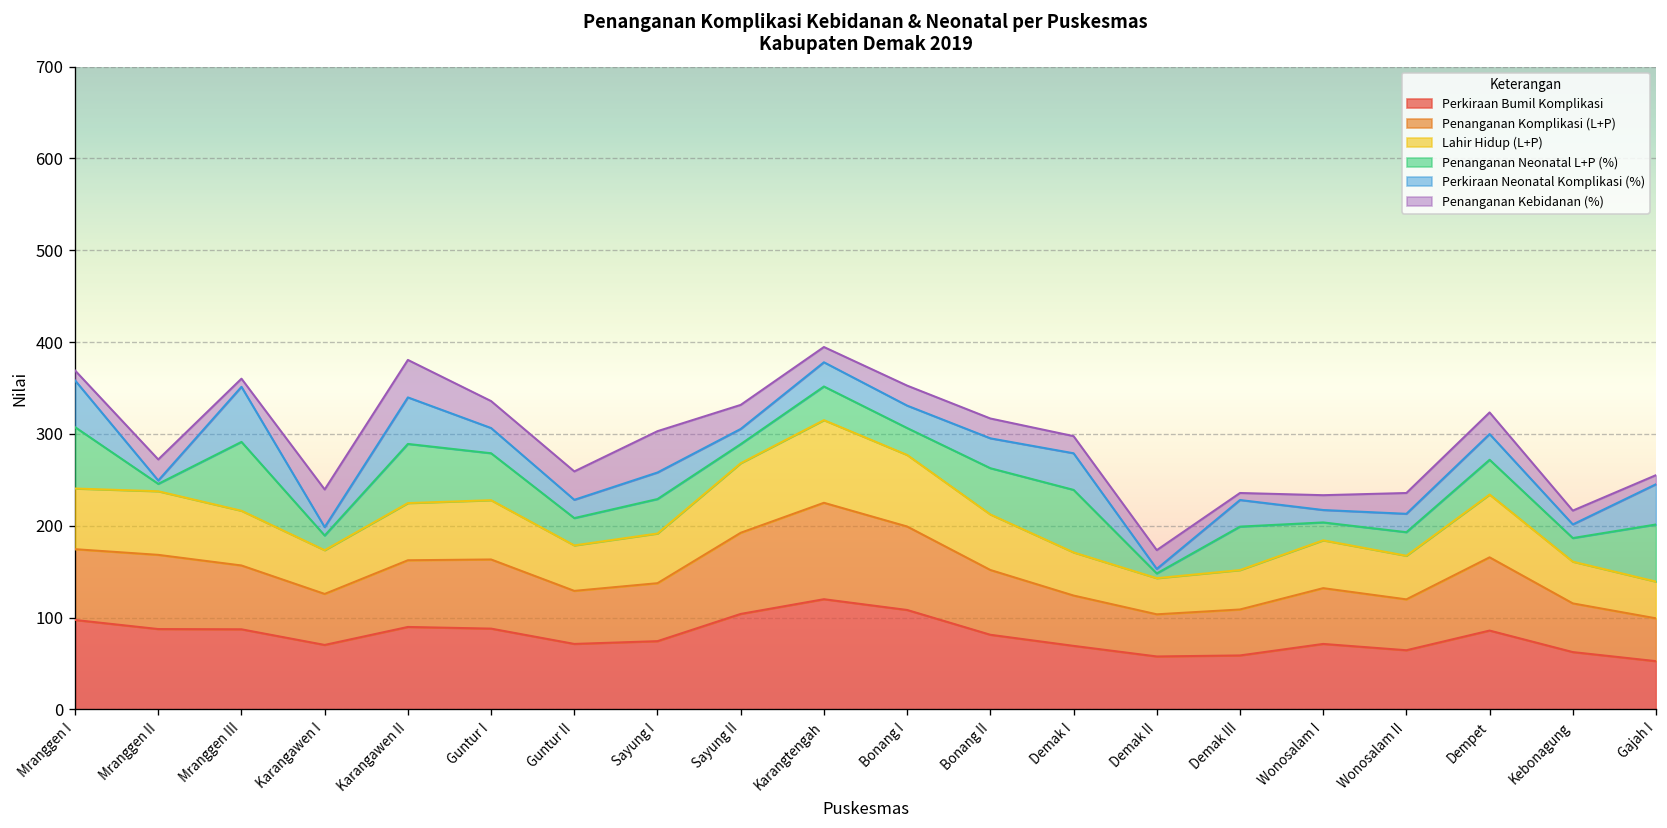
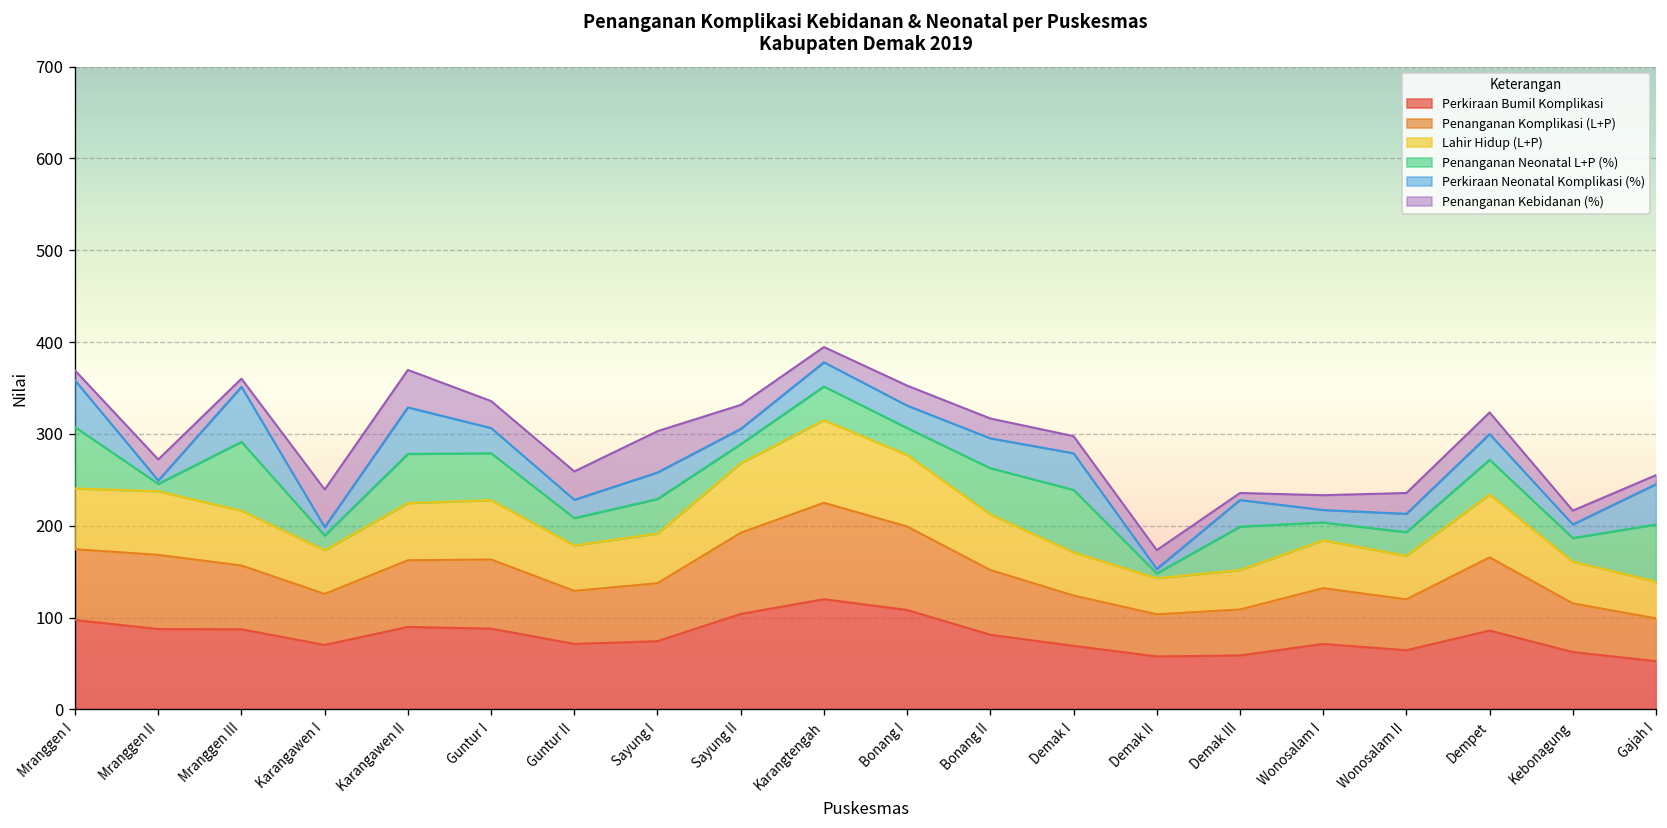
Penanganan Neonatal L+P (%), Karangawen II: 60 -> 50
